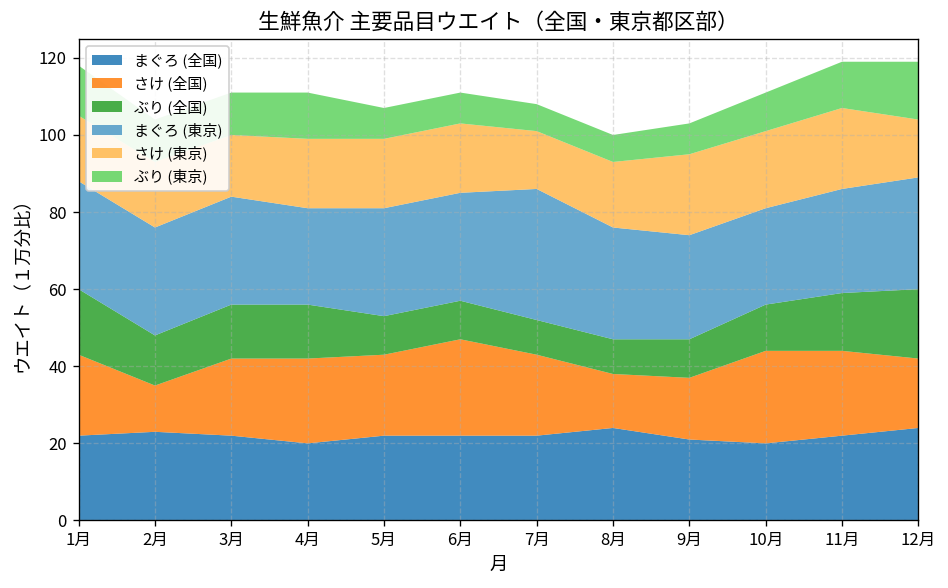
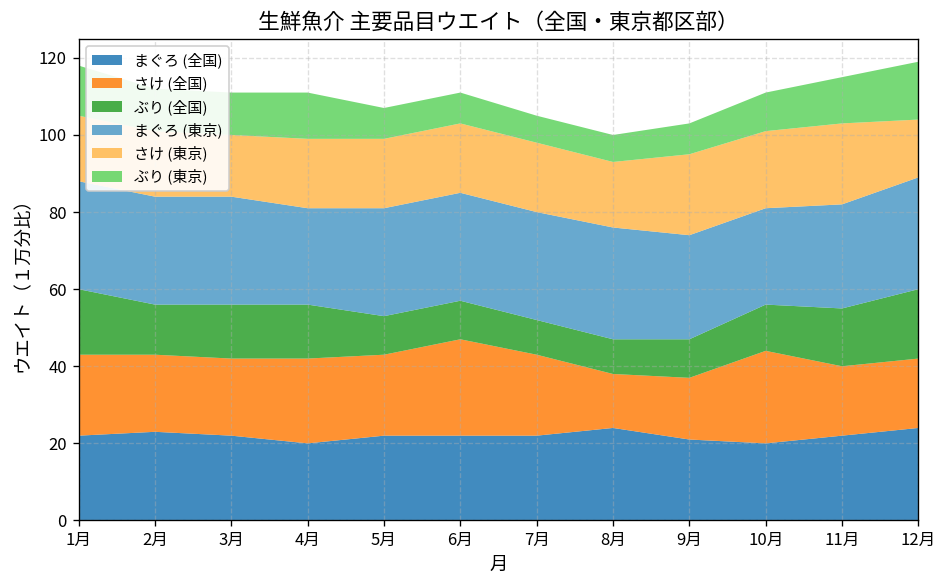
さけ (全国), 2月: 12 -> 20
まぐろ (東京), 7月: 34 -> 28
さけ (東京), 7月: 15 -> 18
さけ (全国), 11月: 22 -> 18
